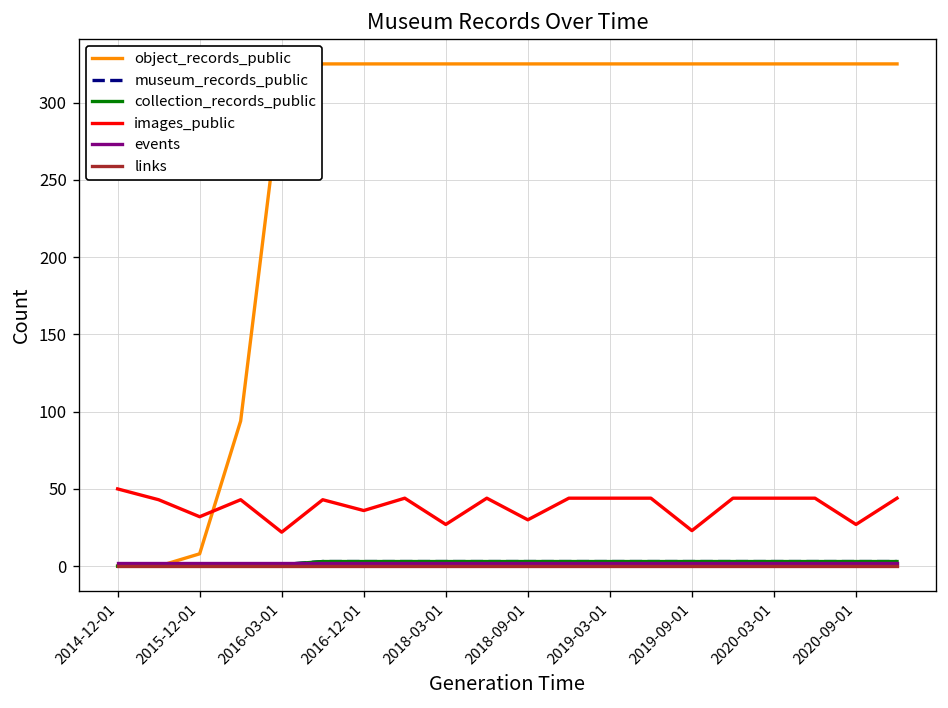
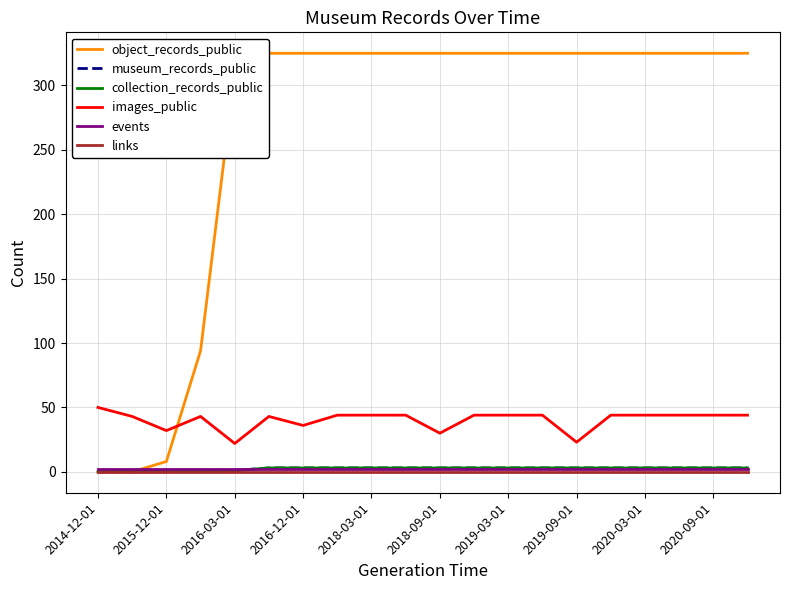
images_public, 2018-03-01: 27 -> 44
images_public, 2020-09-01: 27 -> 44
